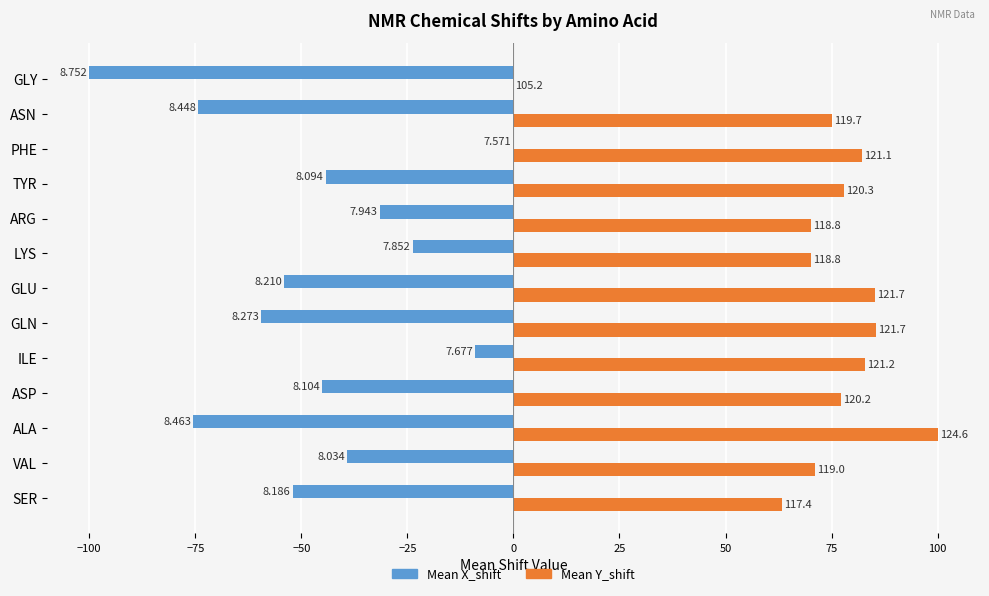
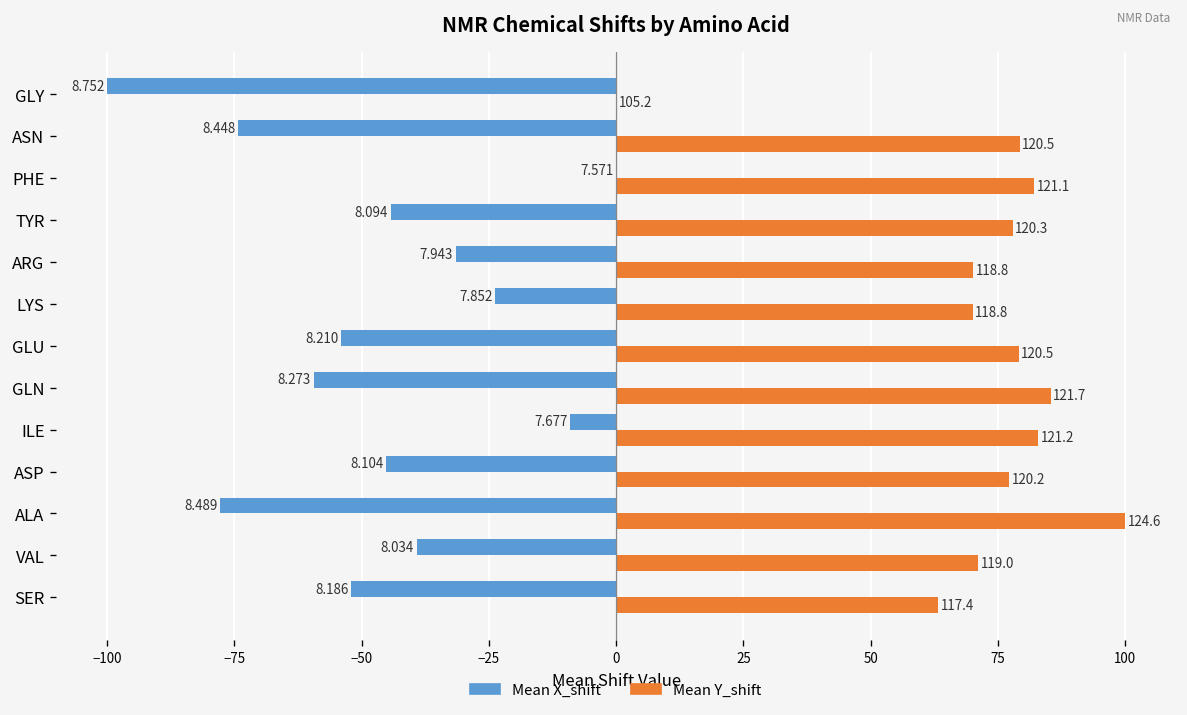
Mean Y_shift, ASN: 119.7 -> 120.5
Mean Y_shift, GLU: 121.7 -> 120.5
Mean X_shift, ALA: 8.463 -> 8.489
